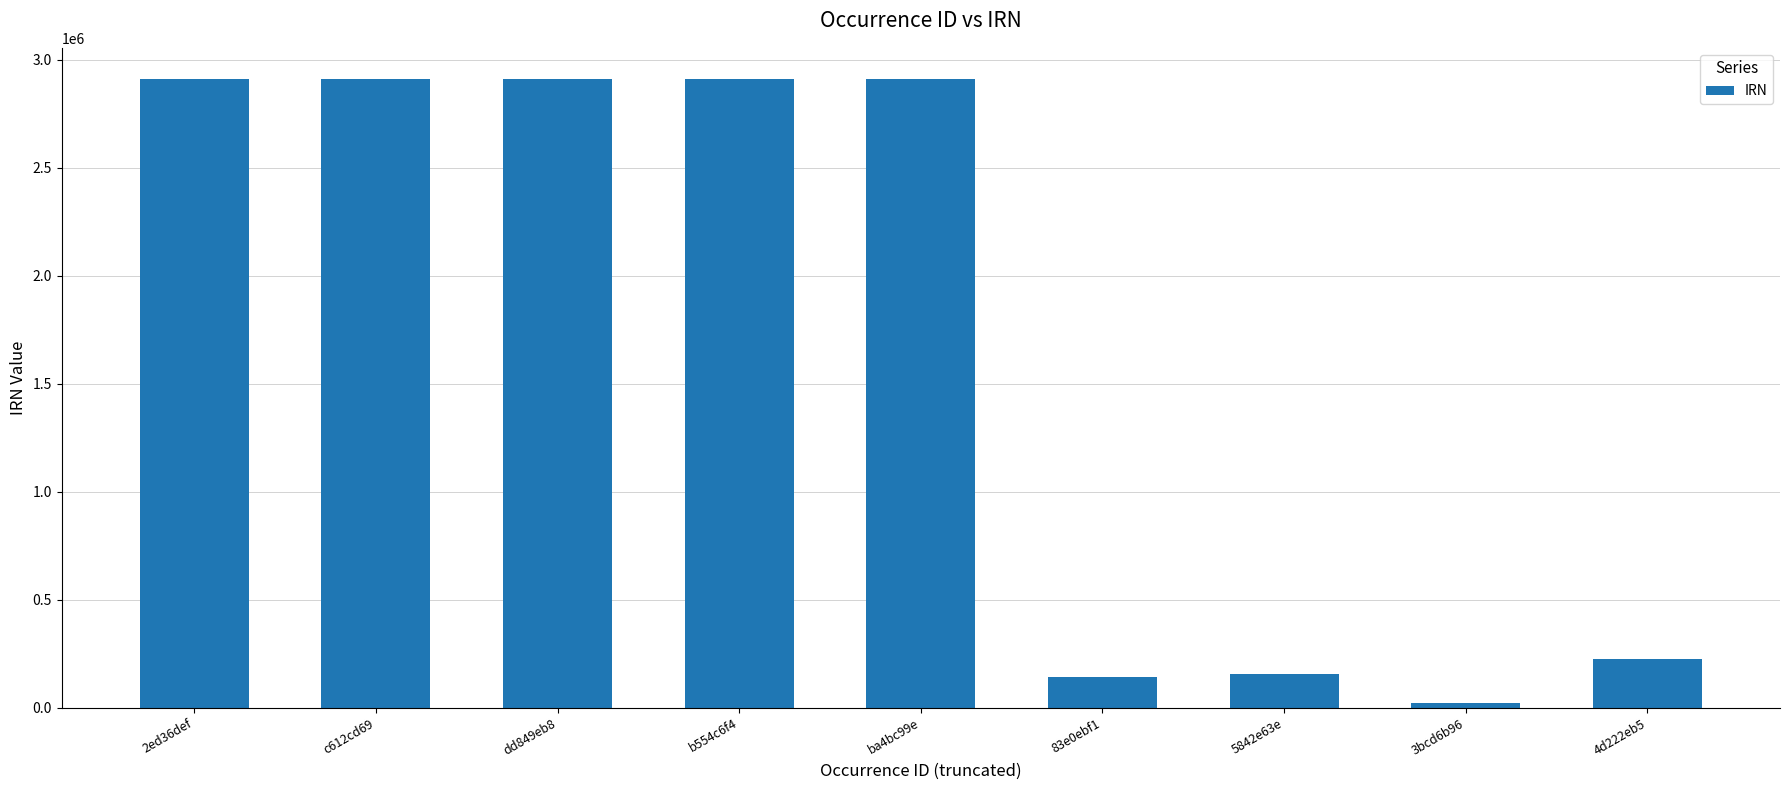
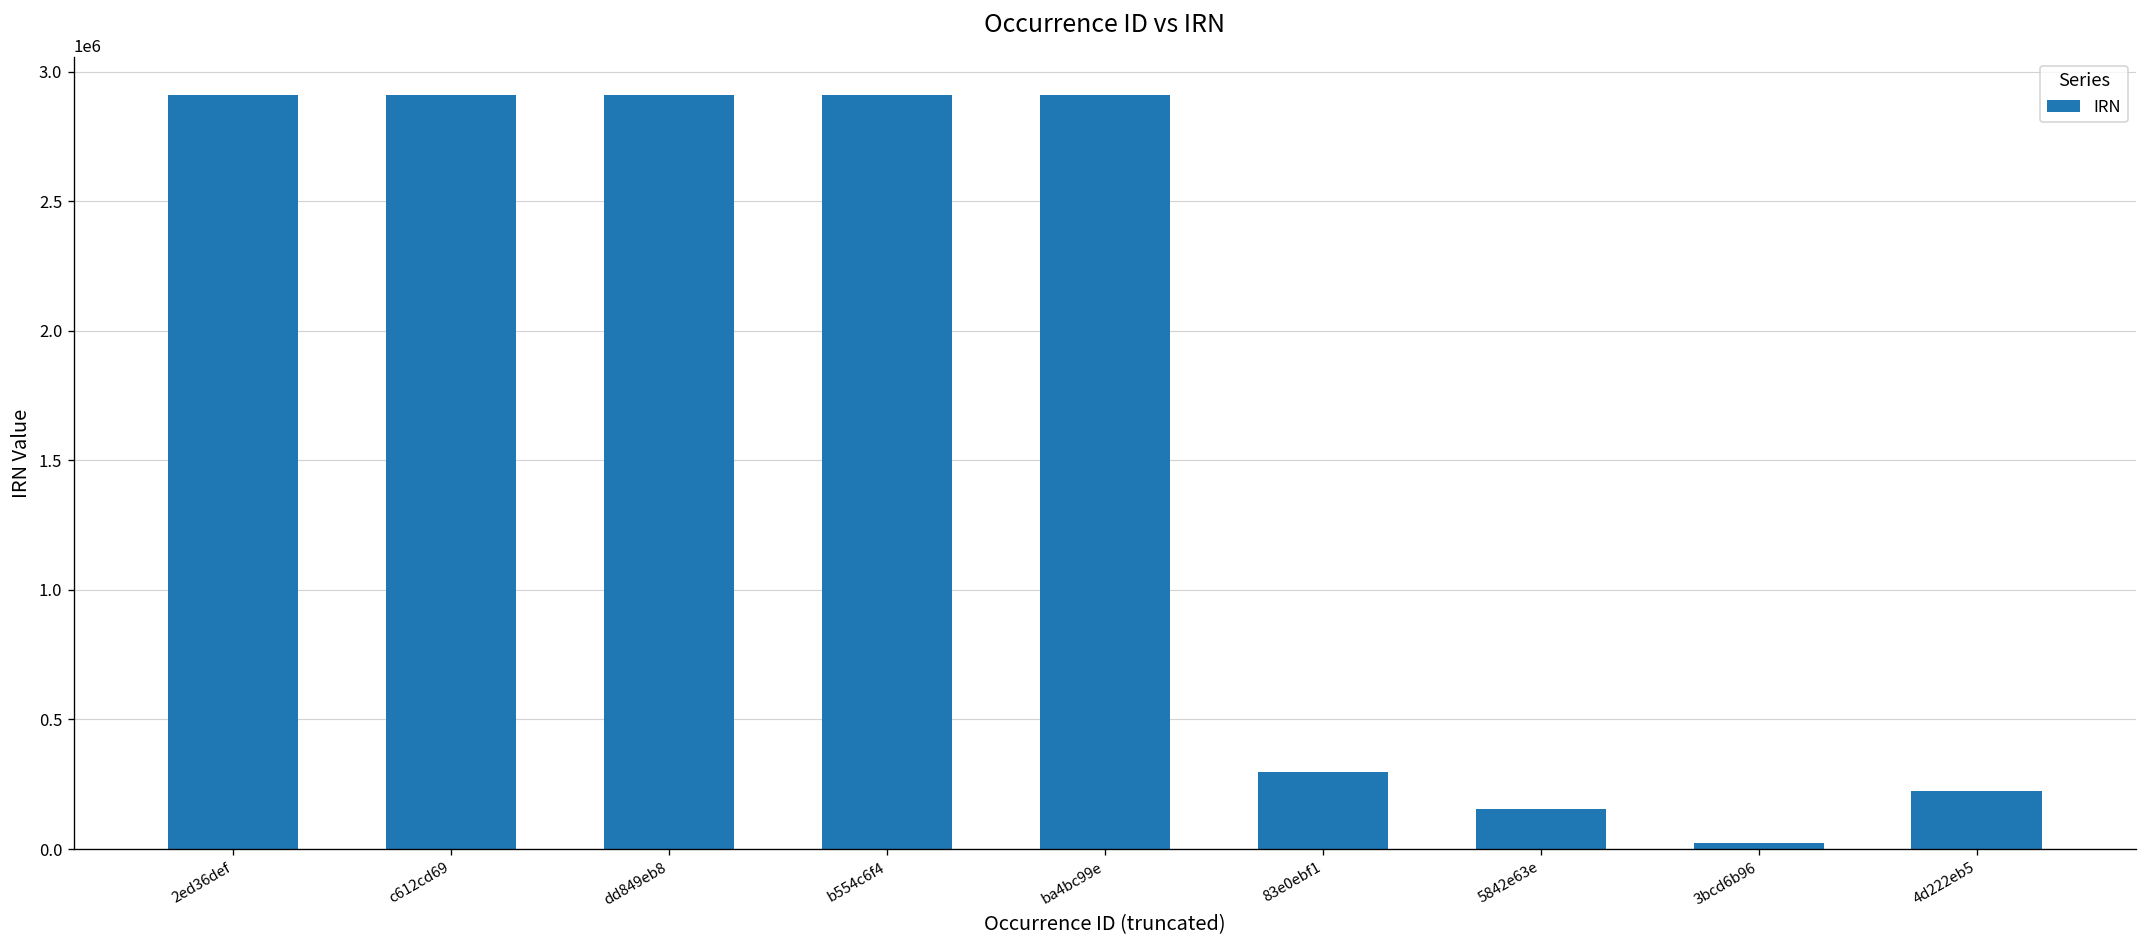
83e0ebf1: 140000 -> 300000
